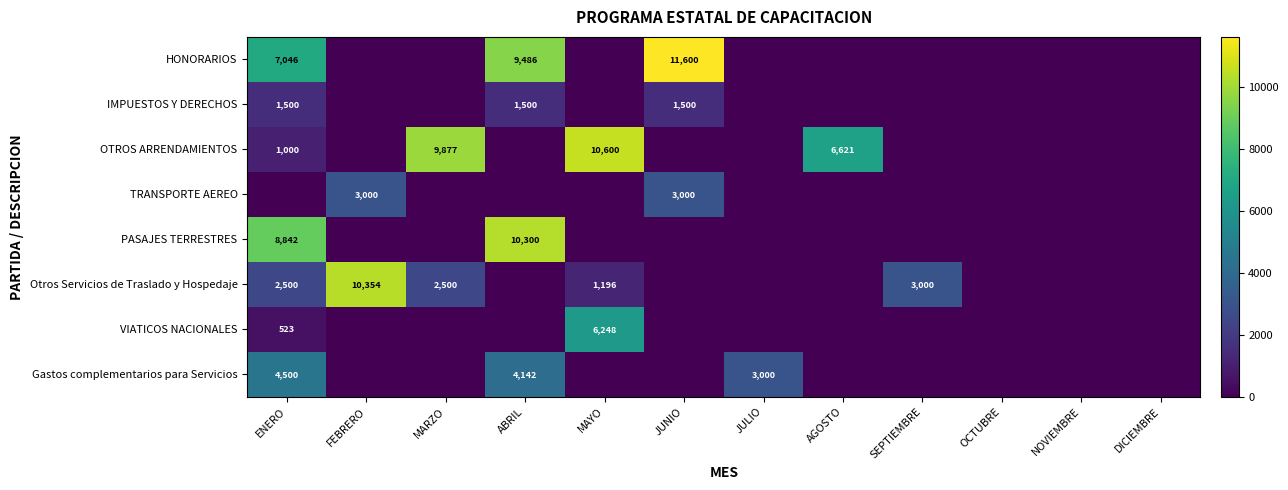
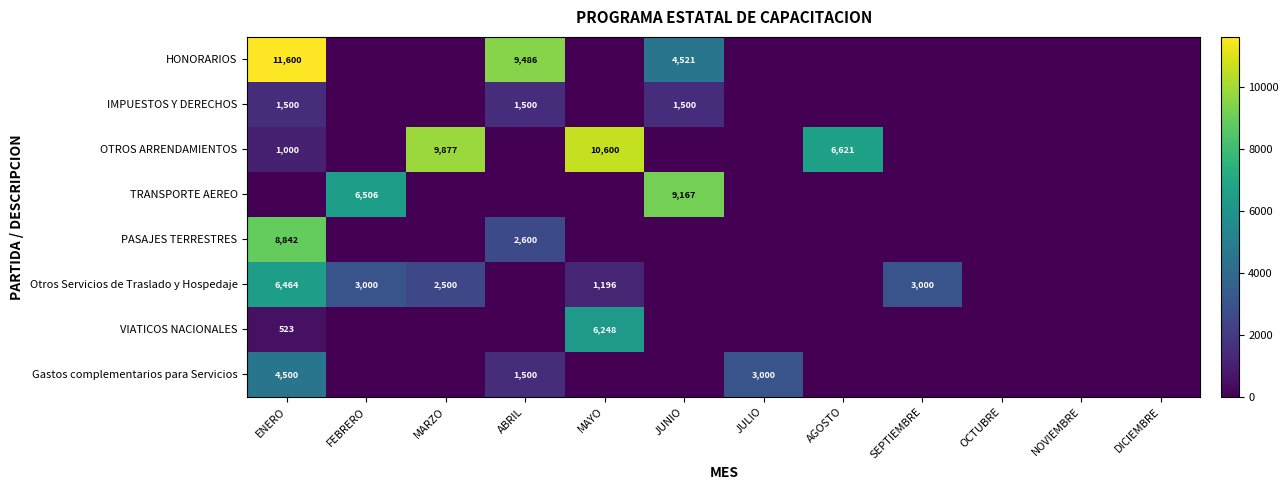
HONORARIOS, ENERO: 7,046 -> 11,600
HONORARIOS, JUNIO: 11,600 -> 4,521
TRANSPORTE AEREO, FEBRERO: 3,000 -> 6,506
TRANSPORTE AEREO, JUNIO: 3,000 -> 9,167
PASAJES TERRESTRES, ABRIL: 10,300 -> 2,600
Otros Servicios de Traslado y Hospedaje, ENERO: 2,500 -> 6,464
Otros Servicios de Traslado y Hospedaje, FEBRERO: 10,354 -> 3,000
Gastos complementarios para Servicios, ABRIL: 4,142 -> 1,500
